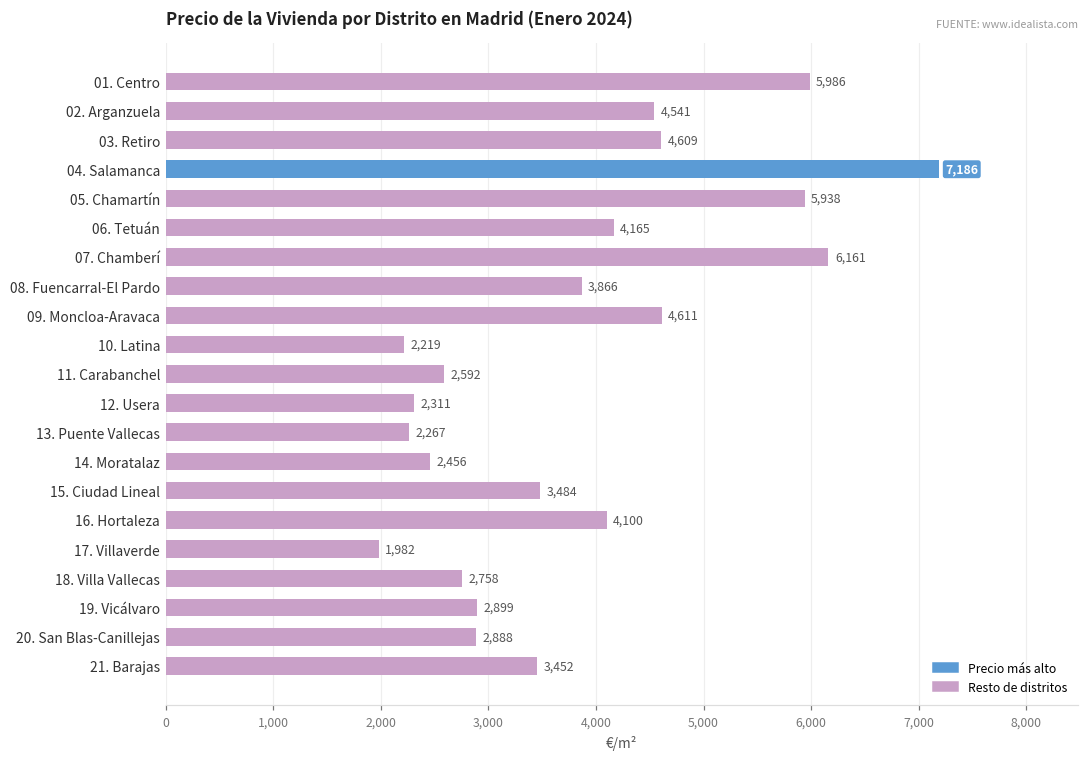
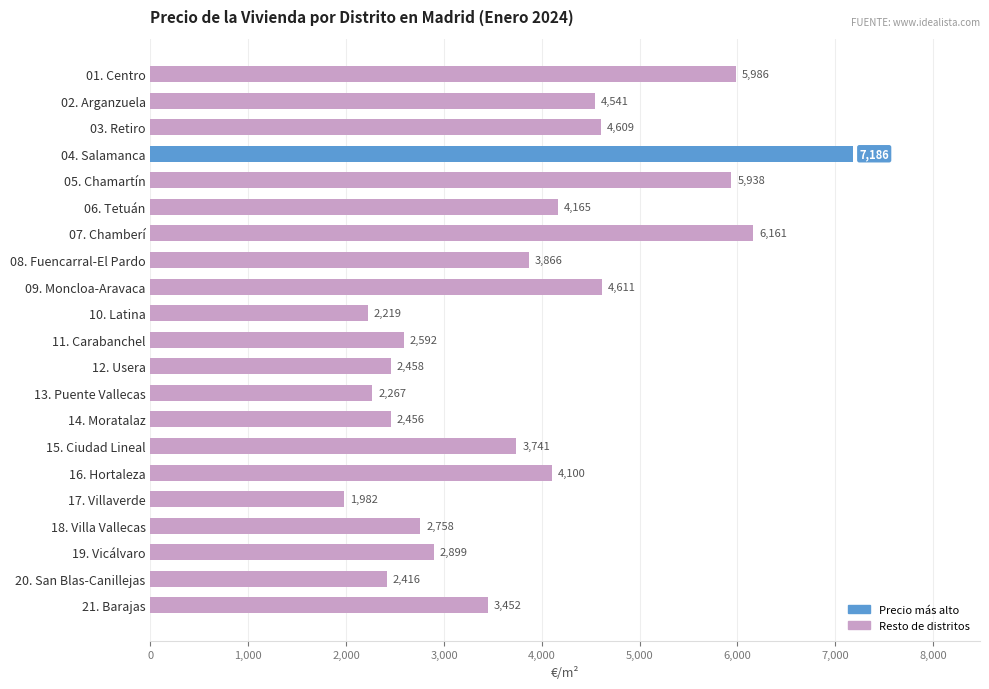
12. Usera: 2,311 -> 2,458
15. Ciudad Lineal: 3,484 -> 3,741
20. San Blas-Canillejas: 2,888 -> 2,416
